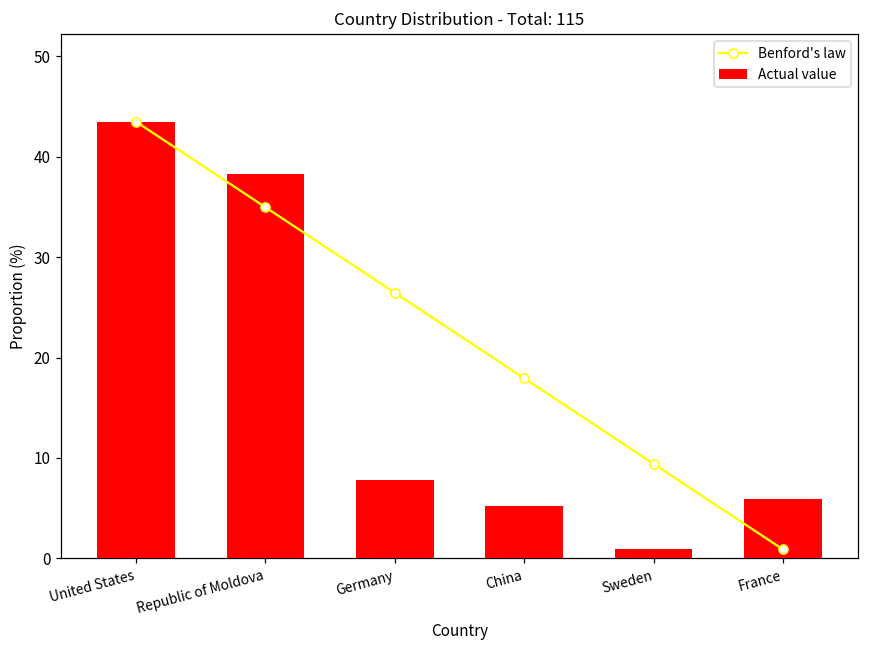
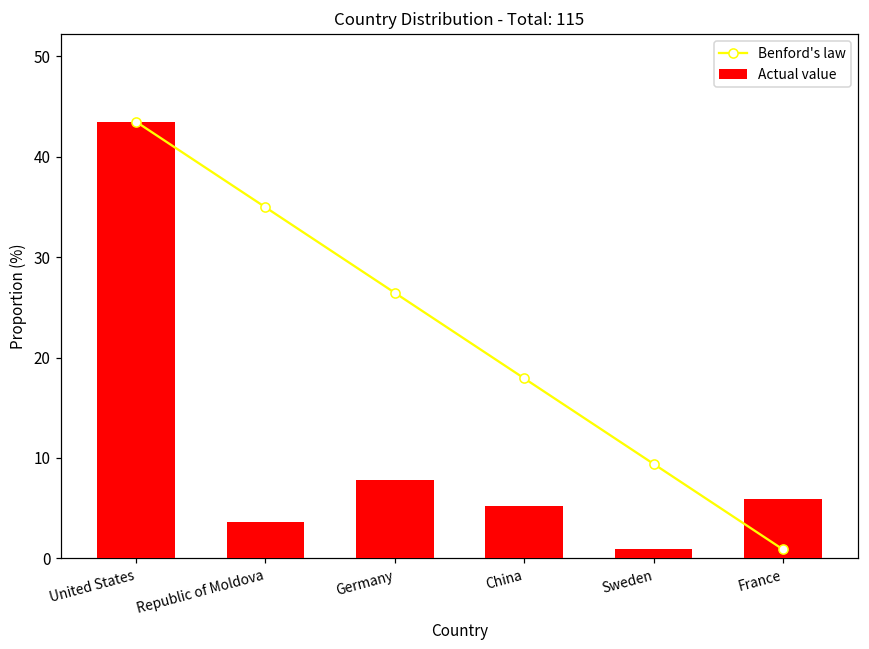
Actual value, Republic of Moldova: 38 -> 4
